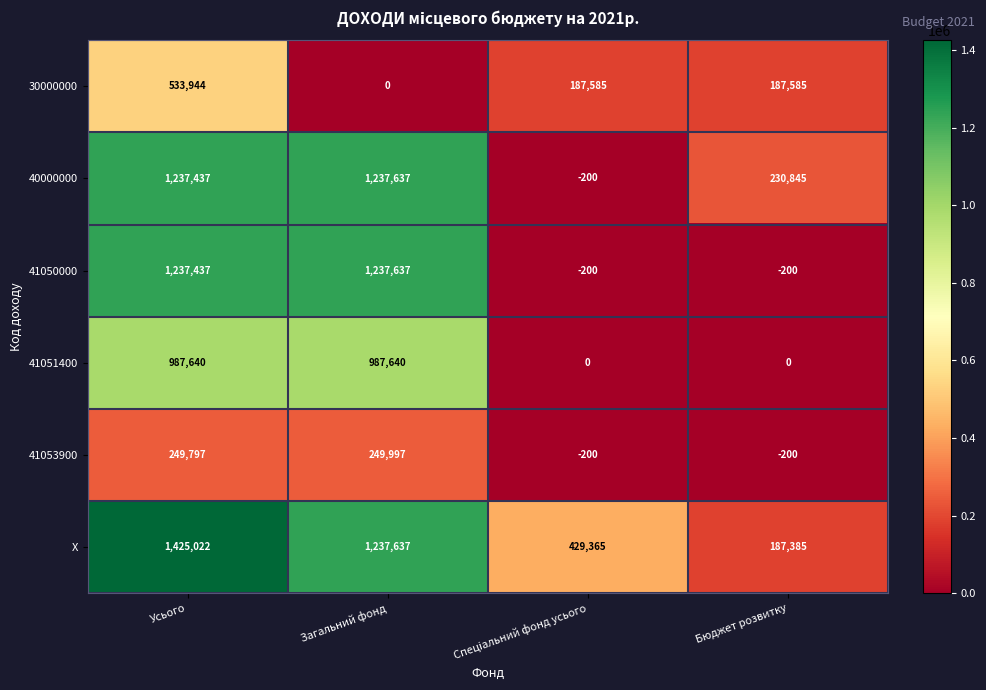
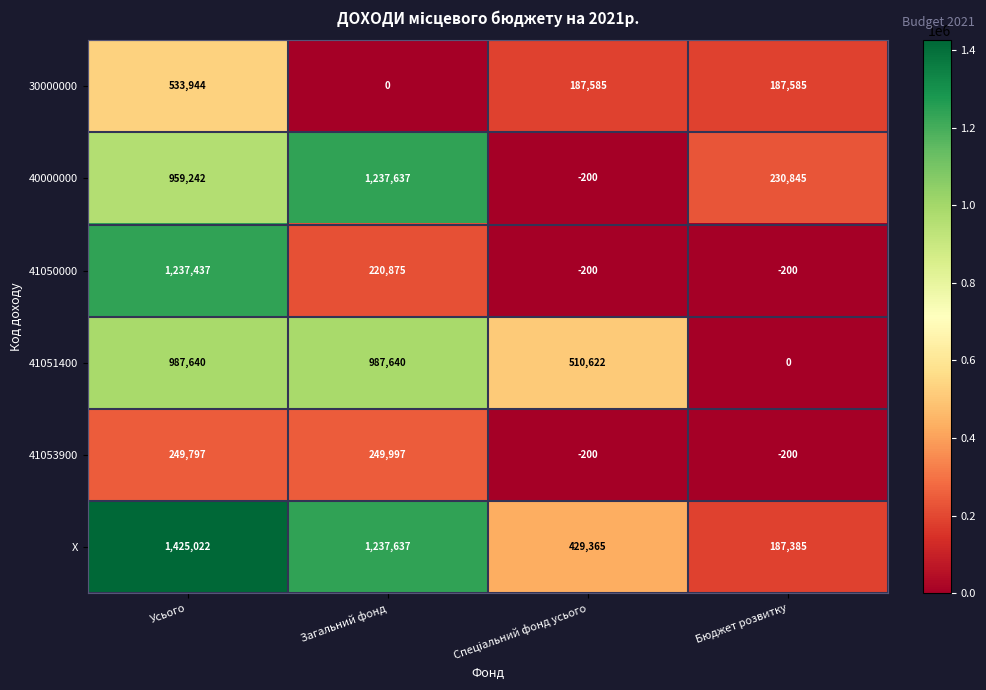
40000000, Усього: 1,237,437 -> 959,242
41050000, Загальний фонд: 1,237,637 -> 220,875
41051400, Спеціальний фонд усього: 0 -> 510,622
